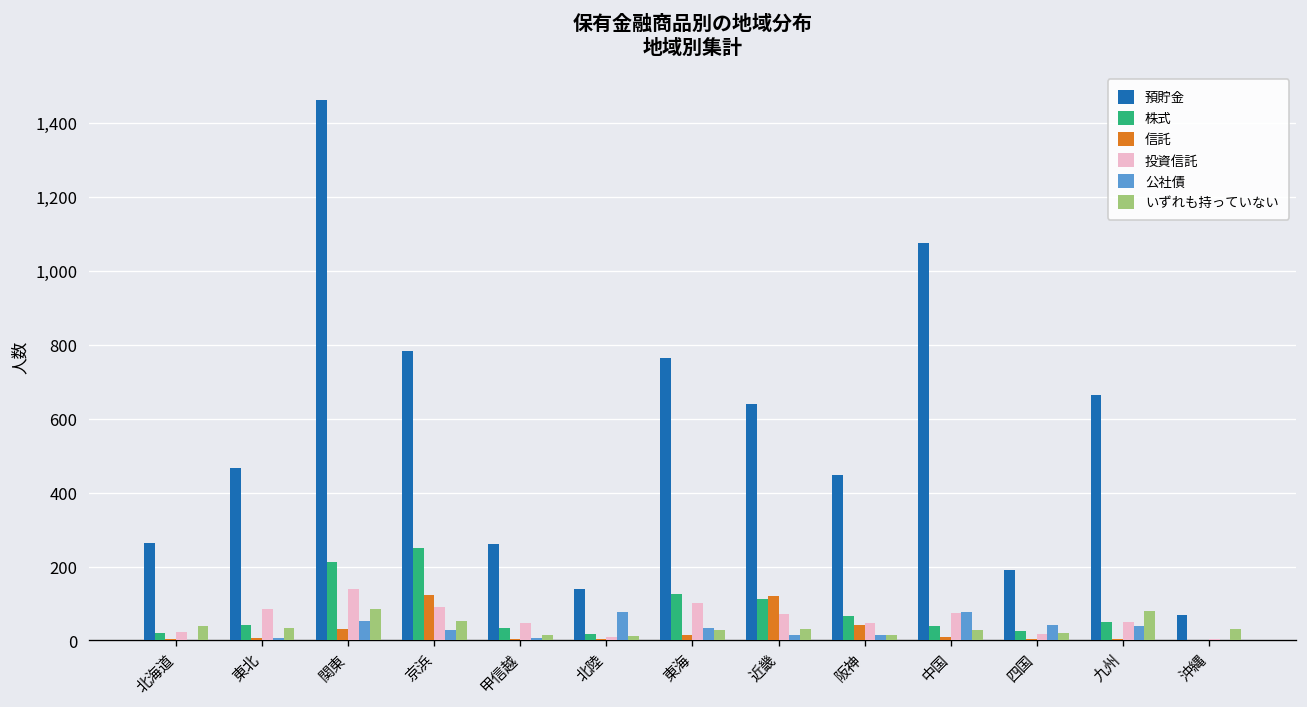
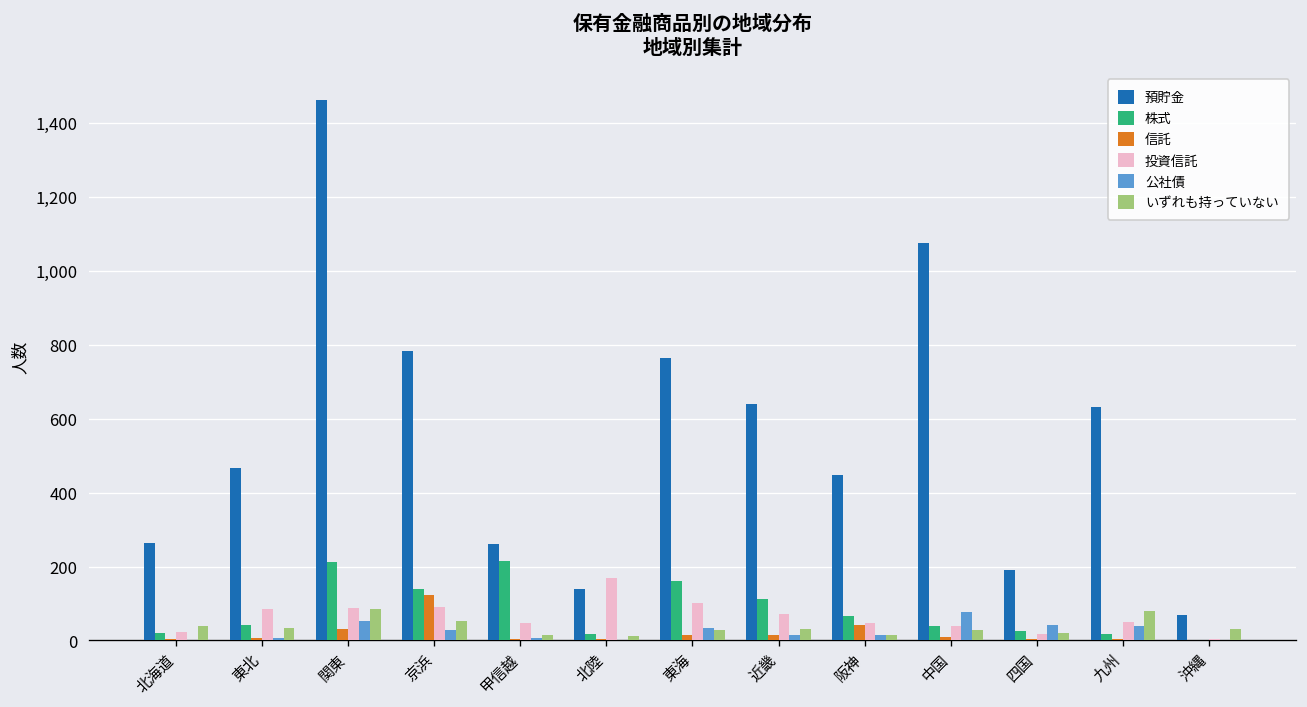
投資信託, 関東: 140 -> 90
株式, 京浜: 250 -> 140
株式, 甲信越: 30 -> 220
投資信託, 北陸: 10 -> 170
公社債, 北陸: 80 -> 0
株式, 東海: 130 -> 160
信託, 近畿: 120 -> 10
投資信託, 中国: 70 -> 40
預貯金, 九州: 670 -> 630
株式, 九州: 50 -> 20
